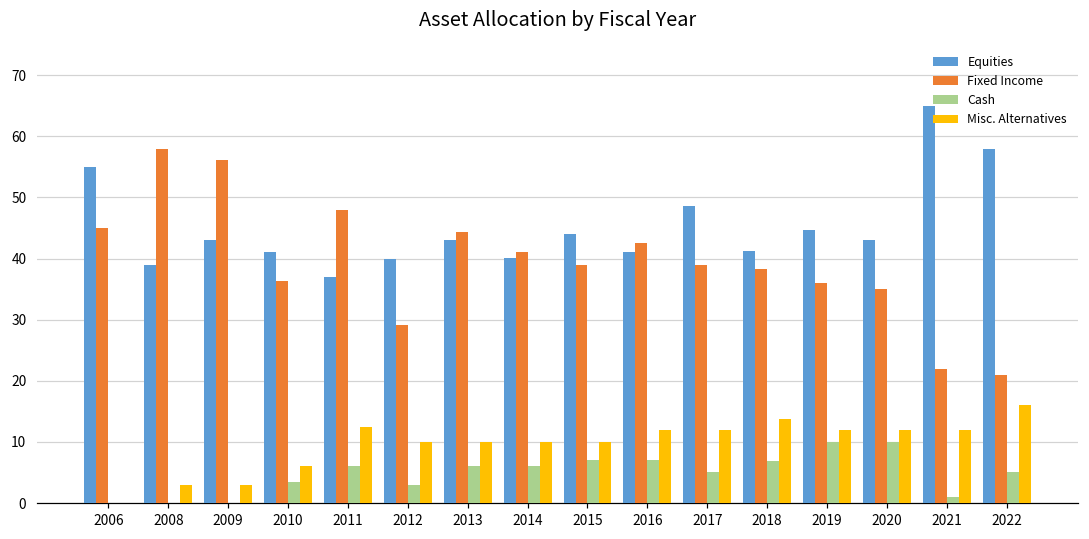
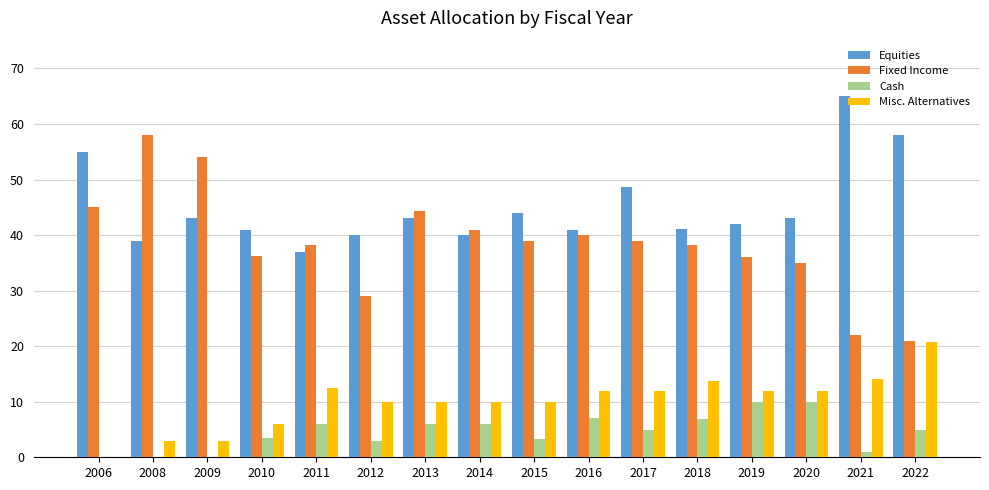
Fixed Income, 2009: 56 -> 54
Fixed Income, 2011: 48 -> 38
Cash, 2015: 7 -> 3
Fixed Income, 2016: 43 -> 40
Equities, 2019: 45 -> 42
Misc. Alternatives, 2021: 12 -> 14
Misc. Alternatives, 2022: 16 -> 21
